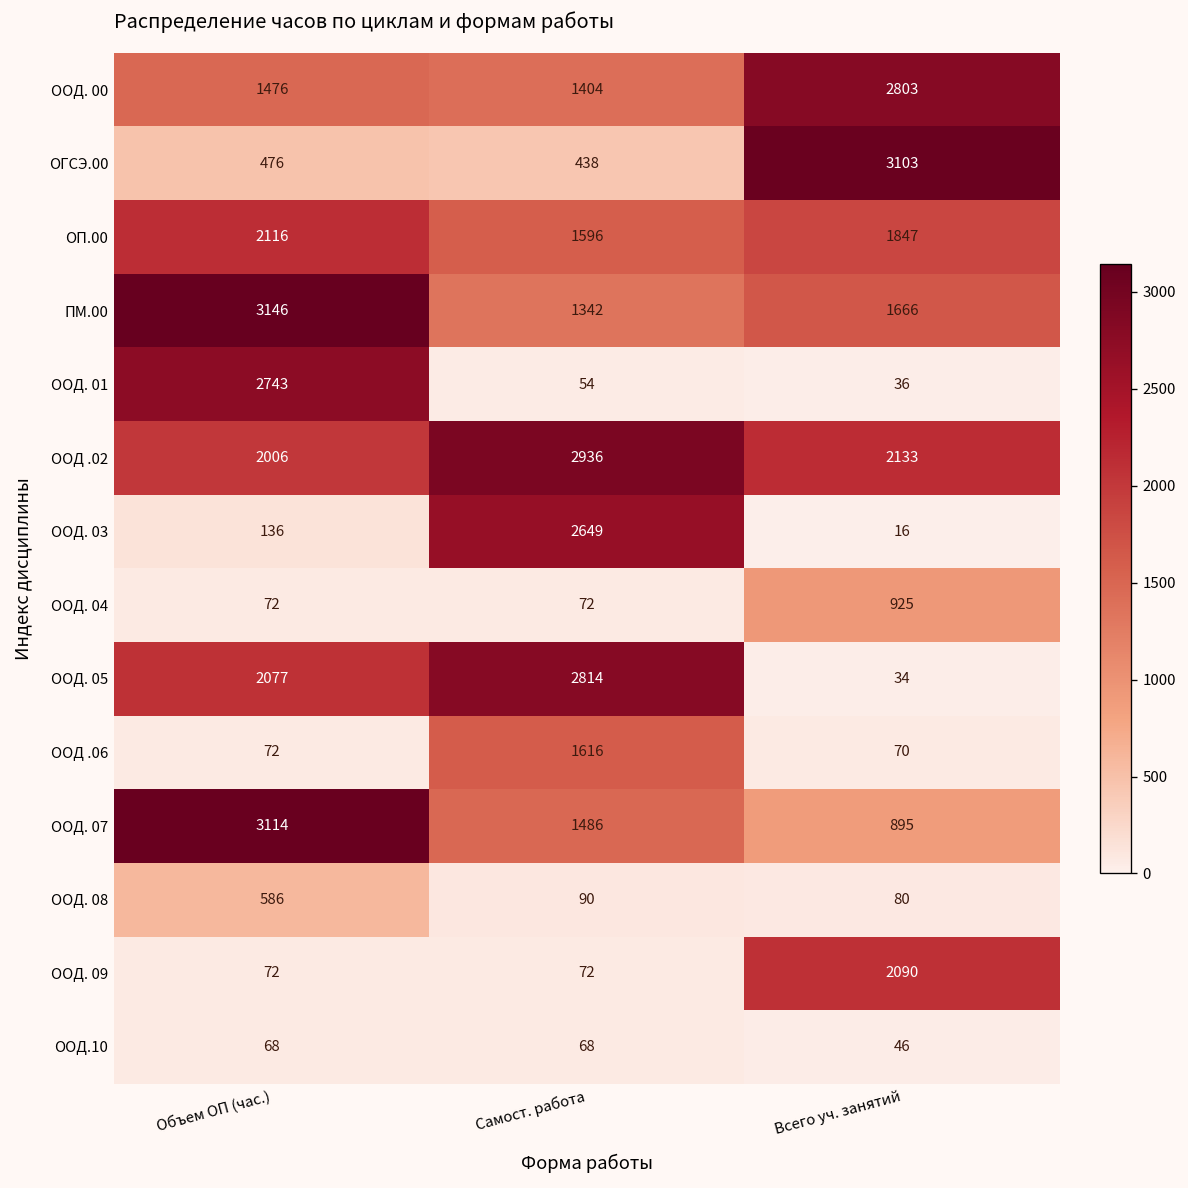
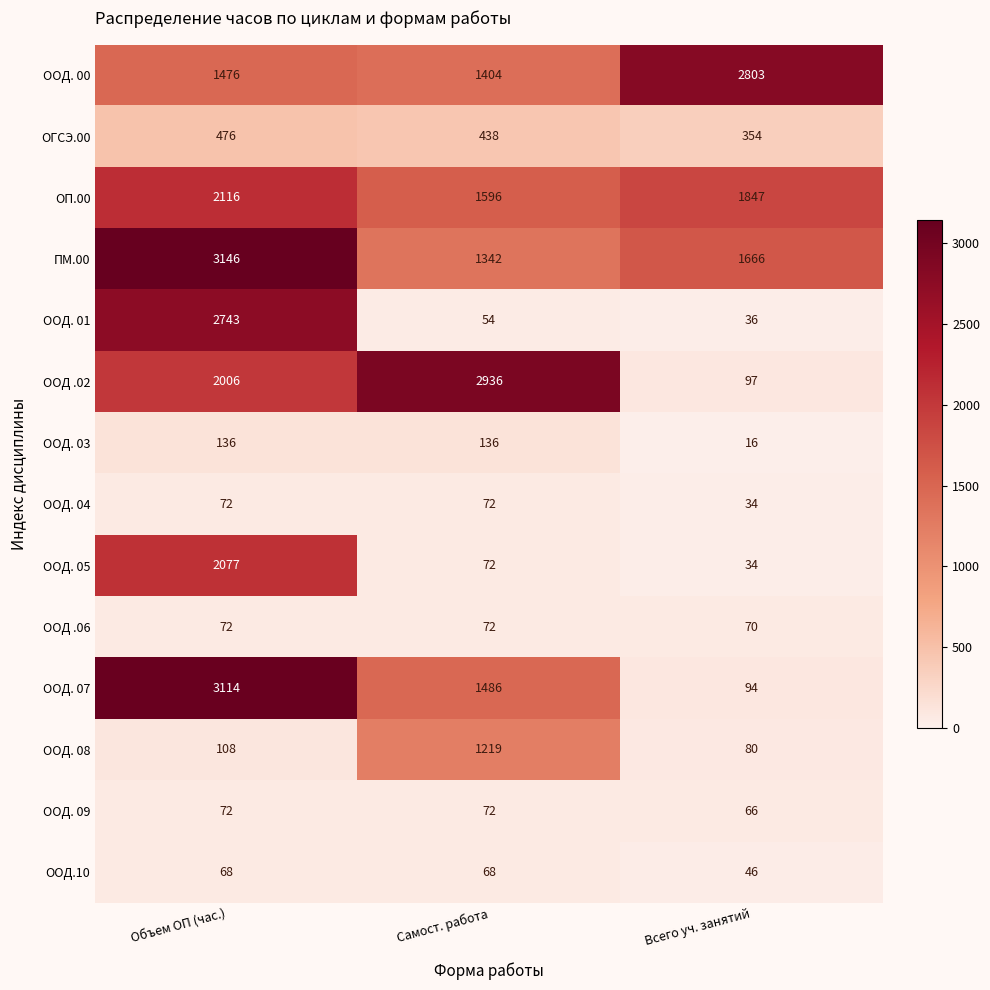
ОГСЭ.00, Всего уч. занятий: 3103 -> 354
ООД .02, Всего уч. занятий: 2133 -> 97
ООД. 03, Самост. работа: 2649 -> 136
ООД. 04, Всего уч. занятий: 925 -> 34
ООД. 05, Самост. работа: 2814 -> 72
ООД .06, Самост. работа: 1616 -> 72
ООД. 07, Всего уч. занятий: 895 -> 94
ООД. 08, Объем ОП (час.): 586 -> 108
ООД. 08, Самост. работа: 90 -> 1219
ООД. 09, Всего уч. занятий: 2090 -> 66
